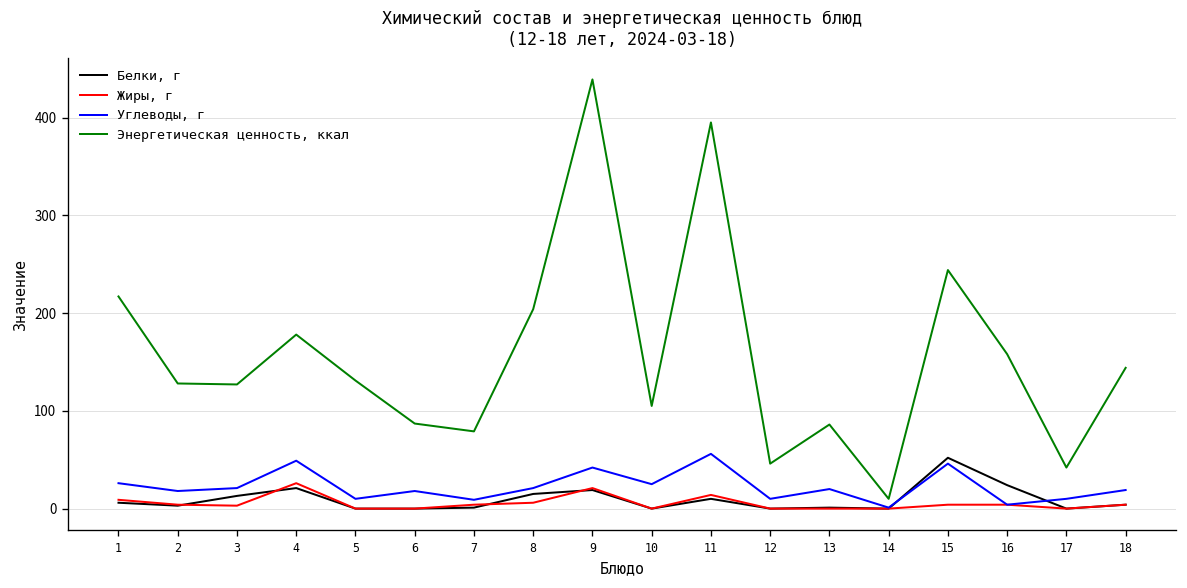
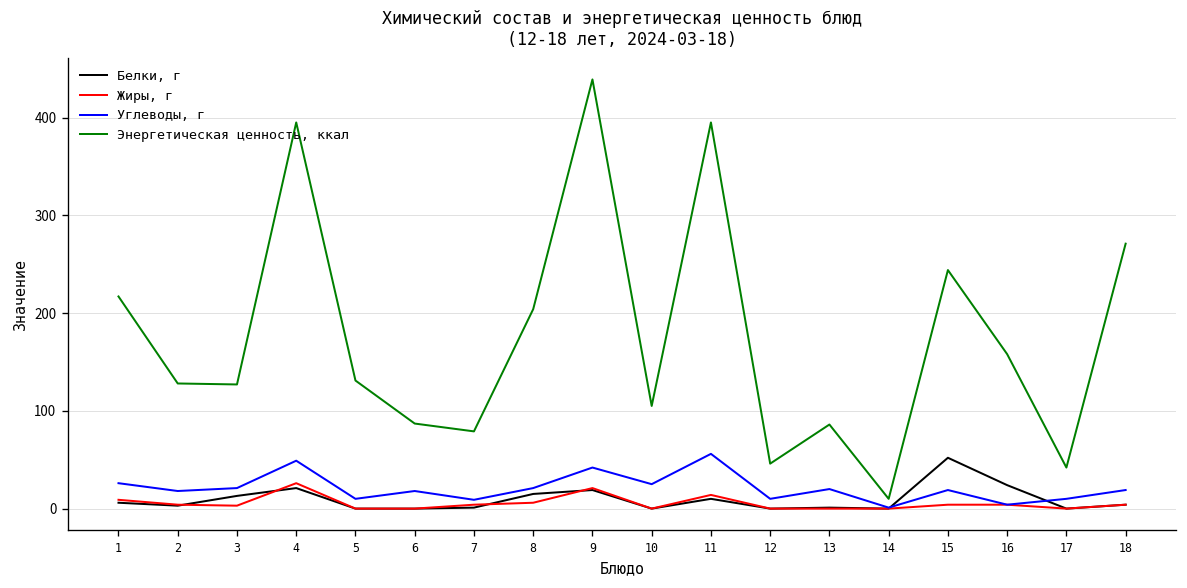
Энергетическая ценность, ккал, 4: 180 -> 400
Углеводы, г, 15: 50 -> 20
Энергетическая ценность, ккал, 18: 140 -> 270
